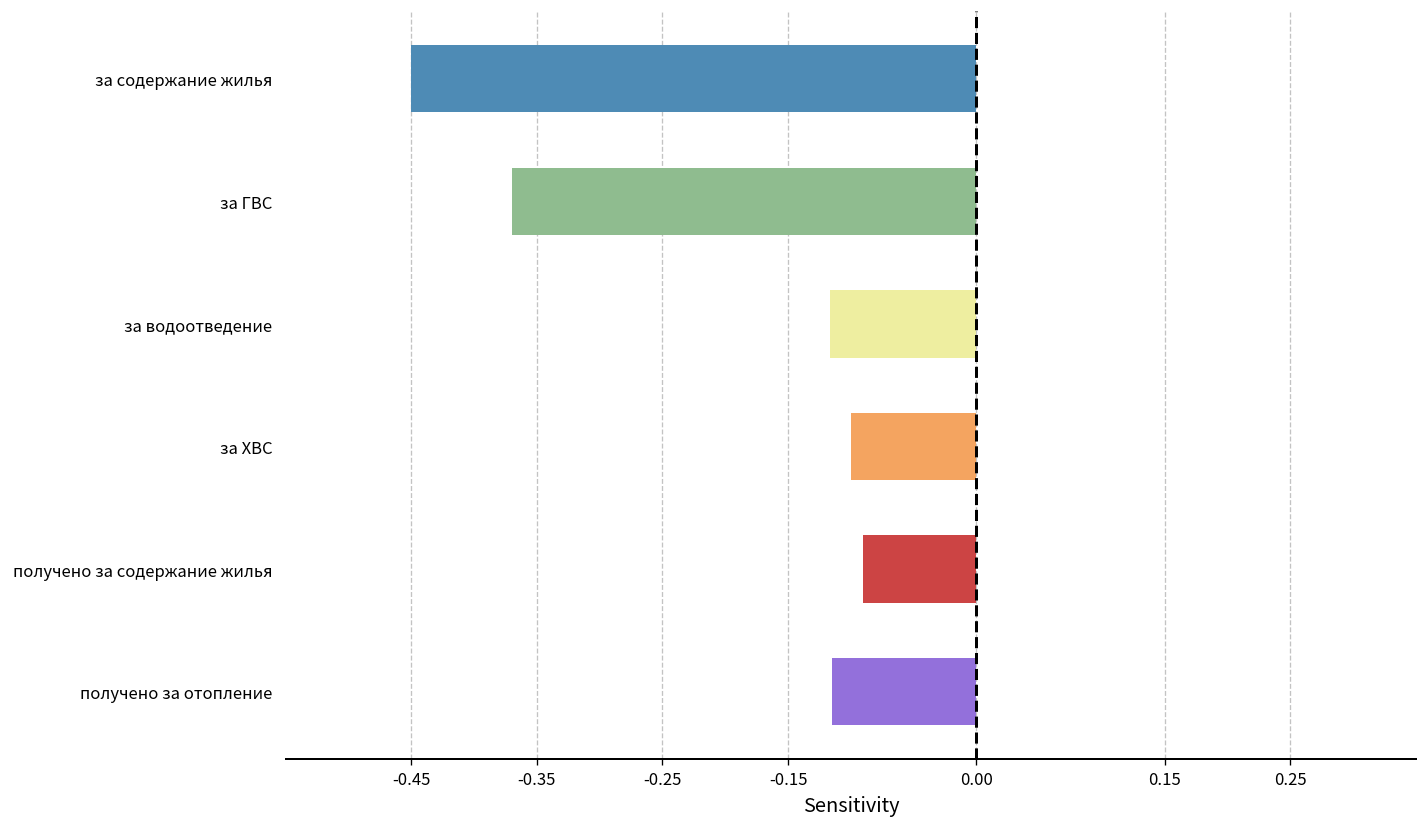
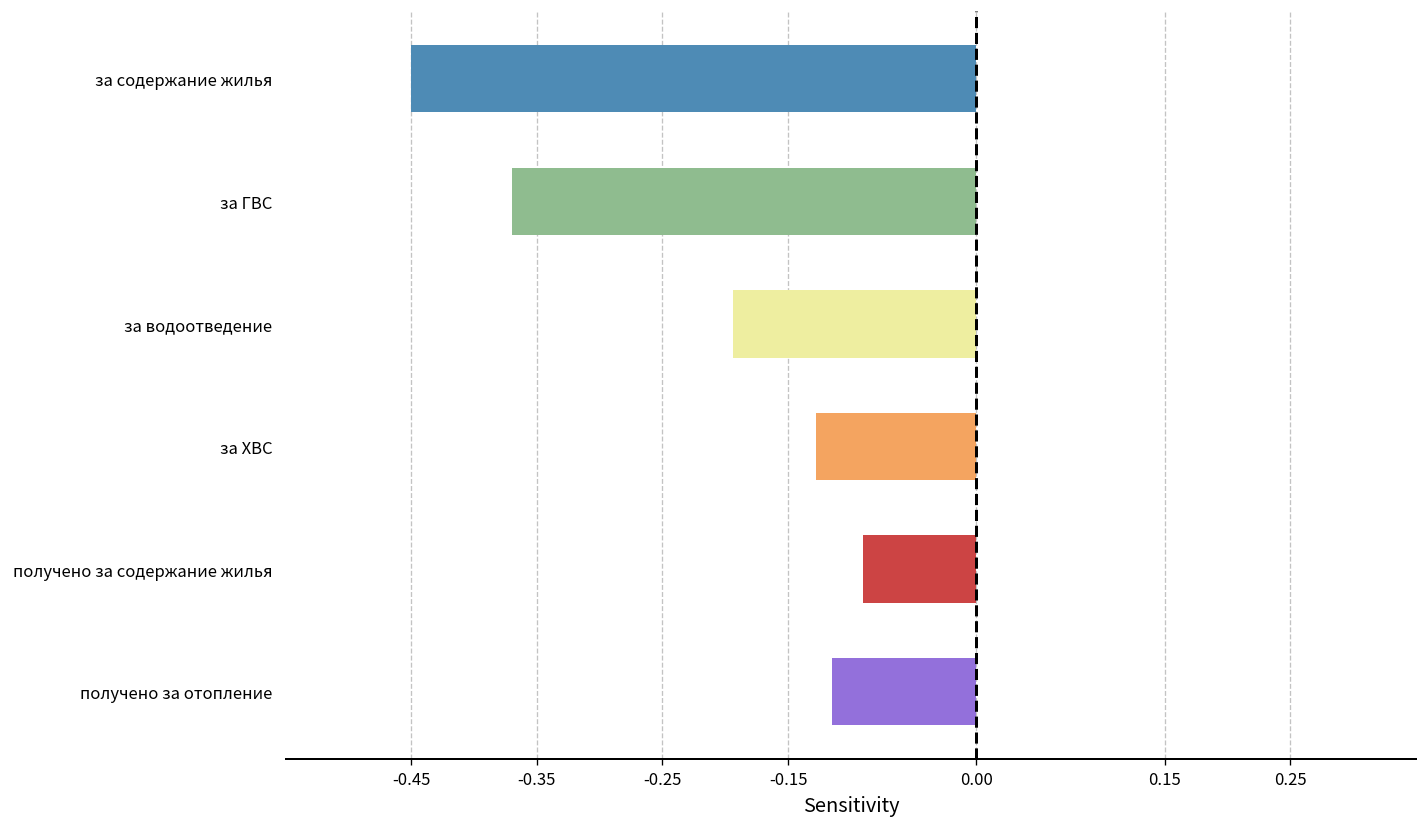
за водоотведение: -0.117 -> -0.194
за ХВС: -0.100 -> -0.128
